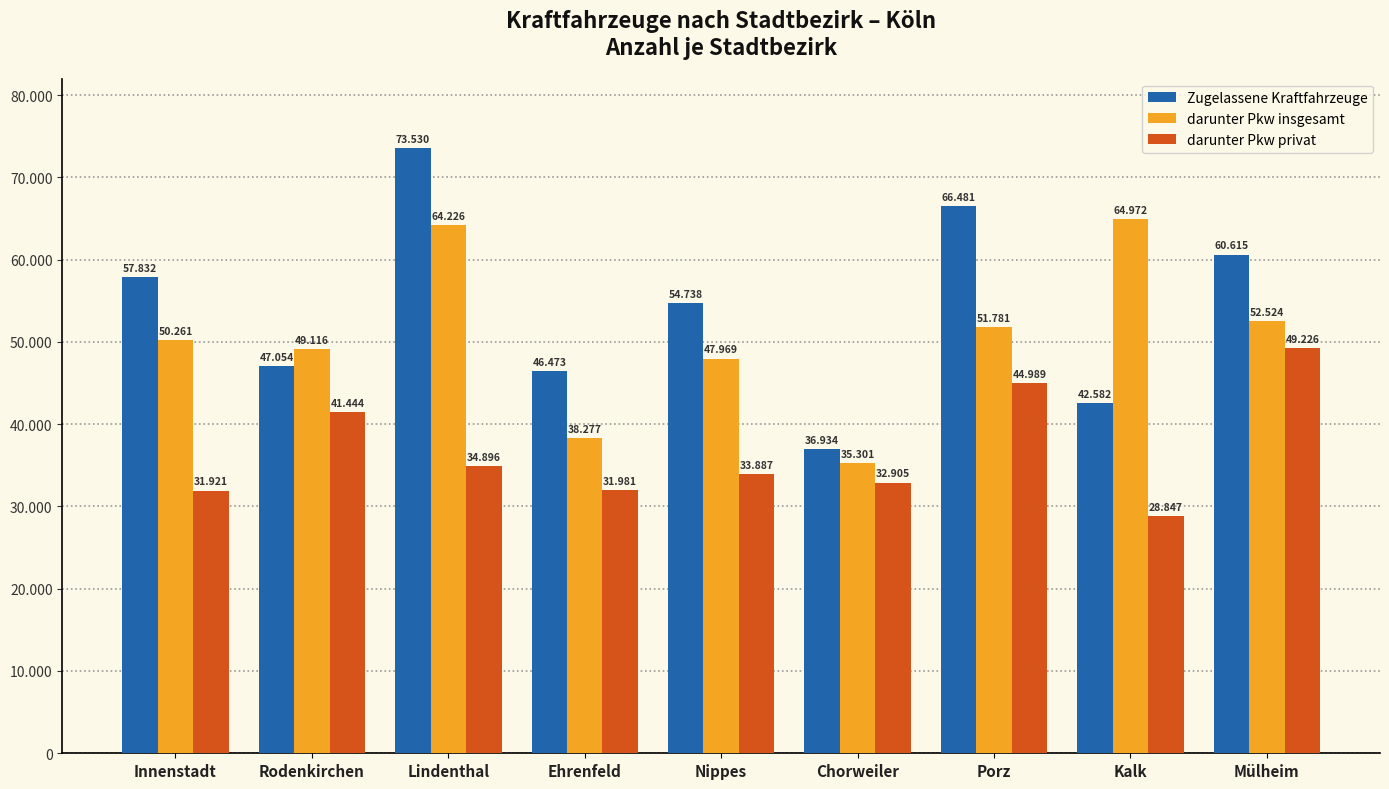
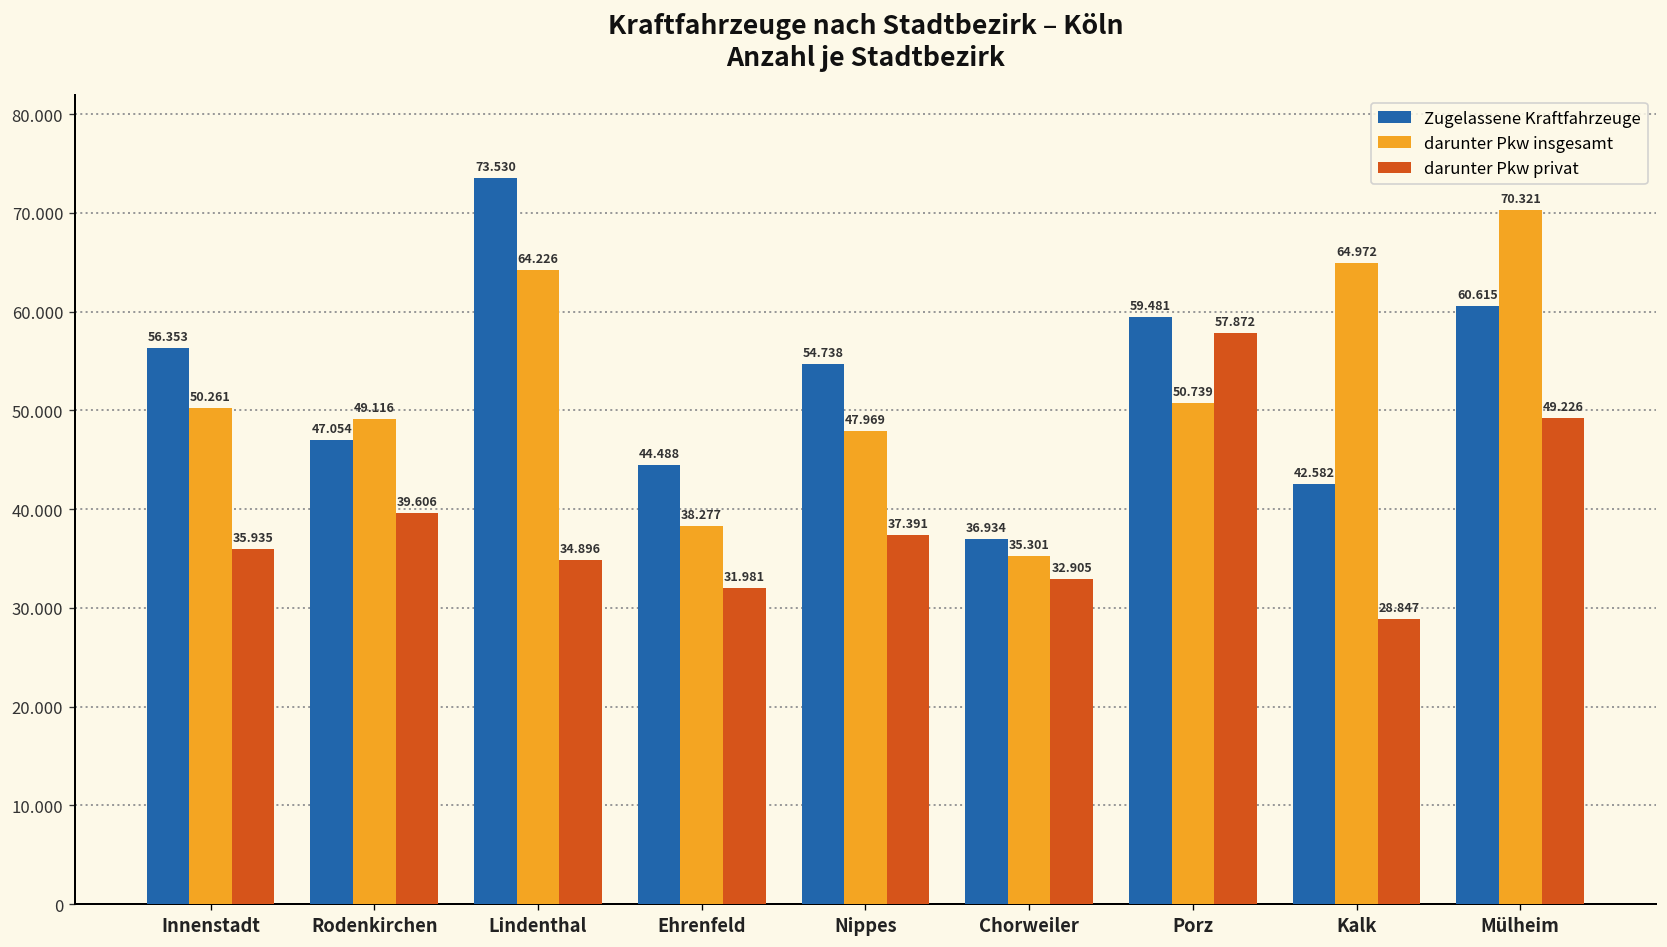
Zugelassene Kraftfahrzeuge, Innenstadt: 57.832 -> 56.353
darunter Pkw privat, Innenstadt: 31.921 -> 35.935
darunter Pkw privat, Rodenkirchen: 41.444 -> 39.606
Zugelassene Kraftfahrzeuge, Ehrenfeld: 46.473 -> 44.488
darunter Pkw privat, Nippes: 33.887 -> 37.391
Zugelassene Kraftfahrzeuge, Porz: 66.481 -> 59.481
darunter Pkw insgesamt, Porz: 51.781 -> 50.739
darunter Pkw privat, Porz: 44.989 -> 57.872
darunter Pkw insgesamt, Mülheim: 52.524 -> 70.321
